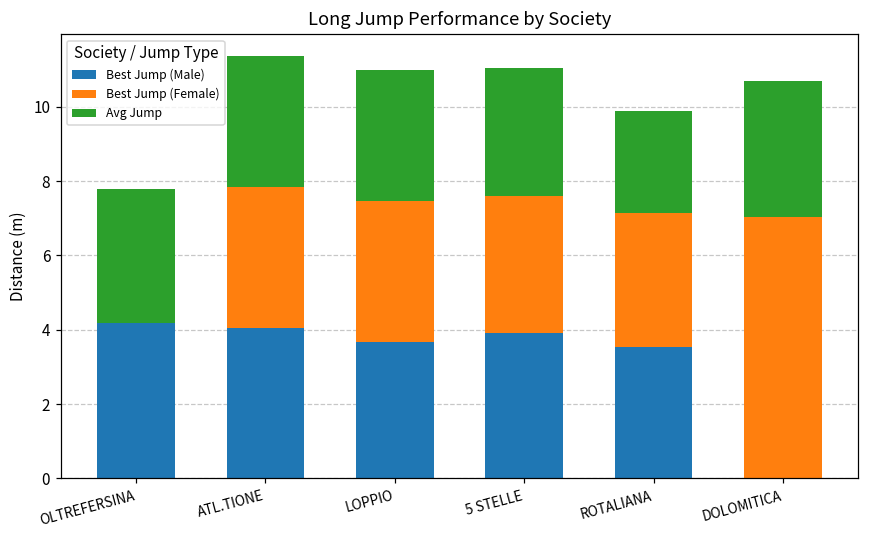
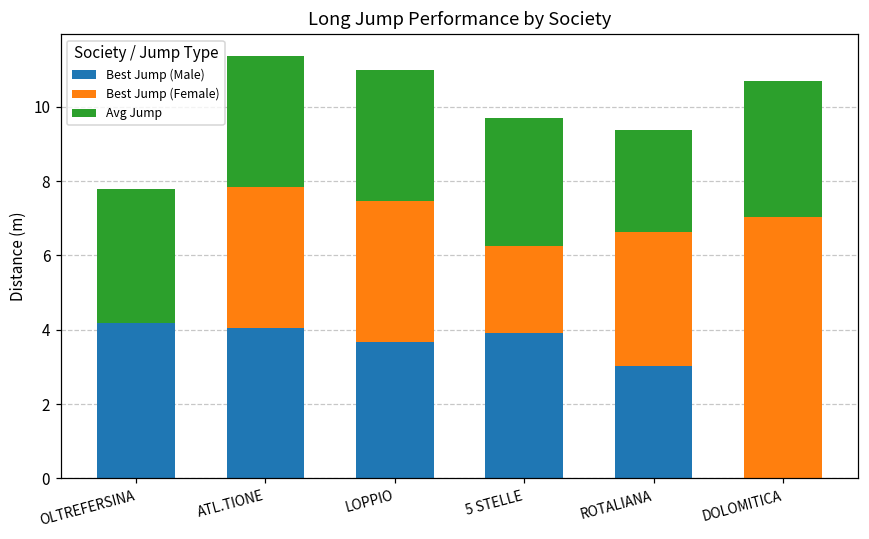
Best Jump (Female), 5 STELLE: 3.7 -> 2.3
Best Jump (Male), ROTALIANA: 3.5 -> 3.0
